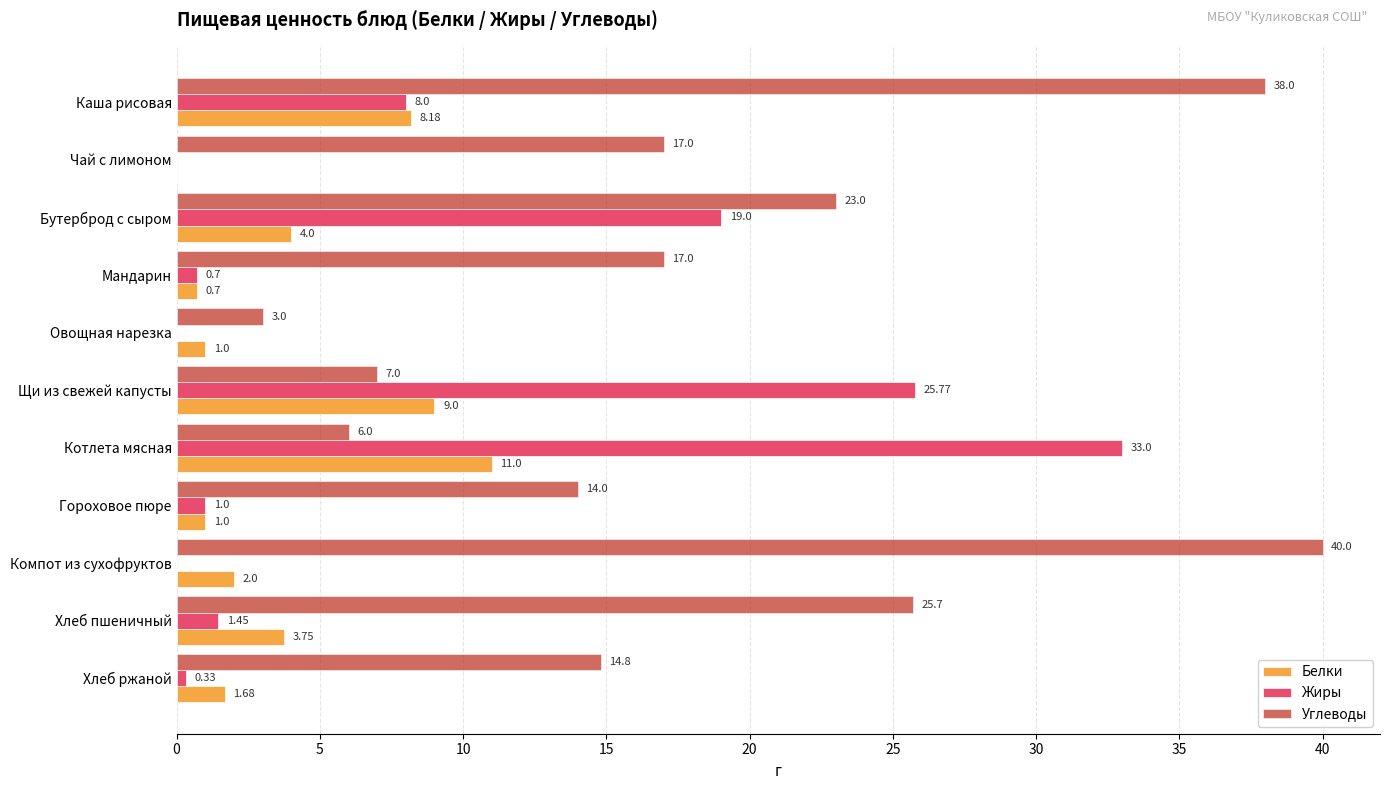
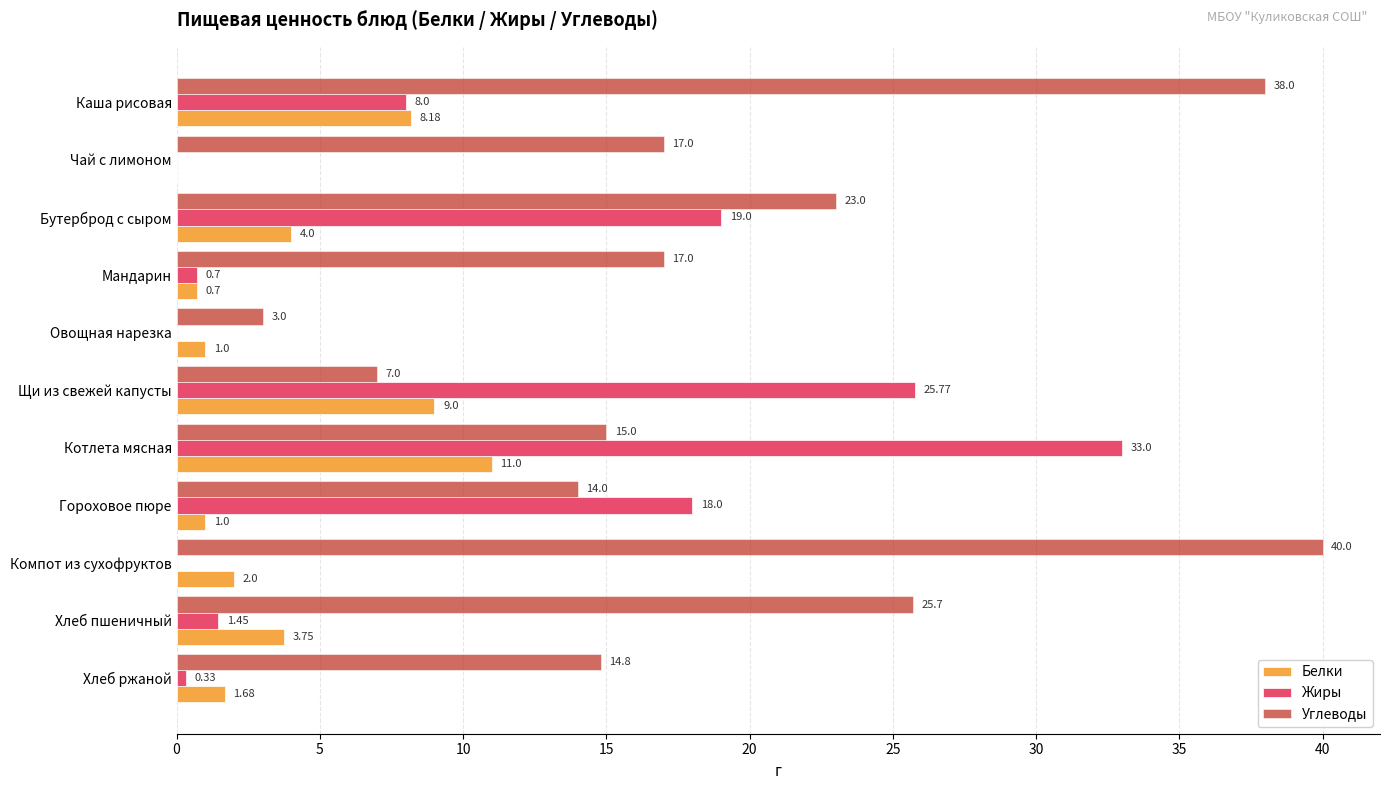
Углеводы, Котлета мясная: 6.0 -> 15.0
Жиры, Гороховое пюре: 1.0 -> 18.0
